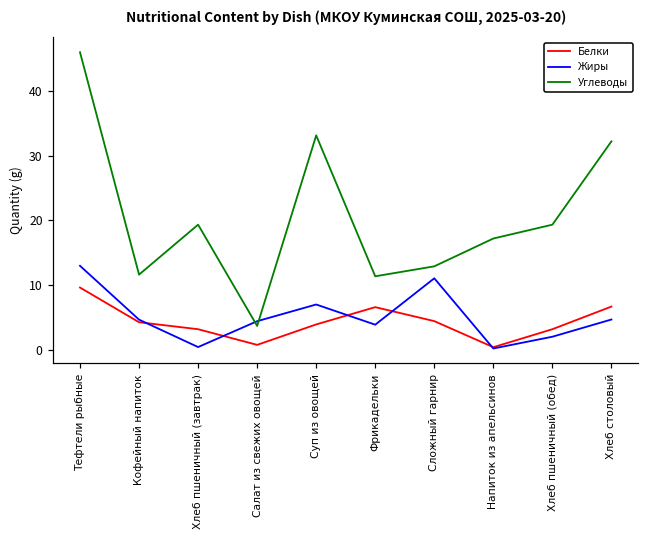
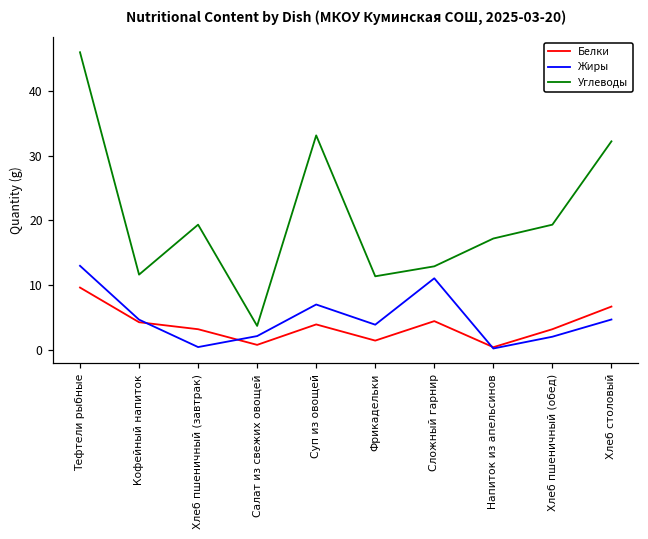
Жиры, Салат из свежих овощей: 4 -> 2
Белки, Фрикадельки: 7 -> 1
